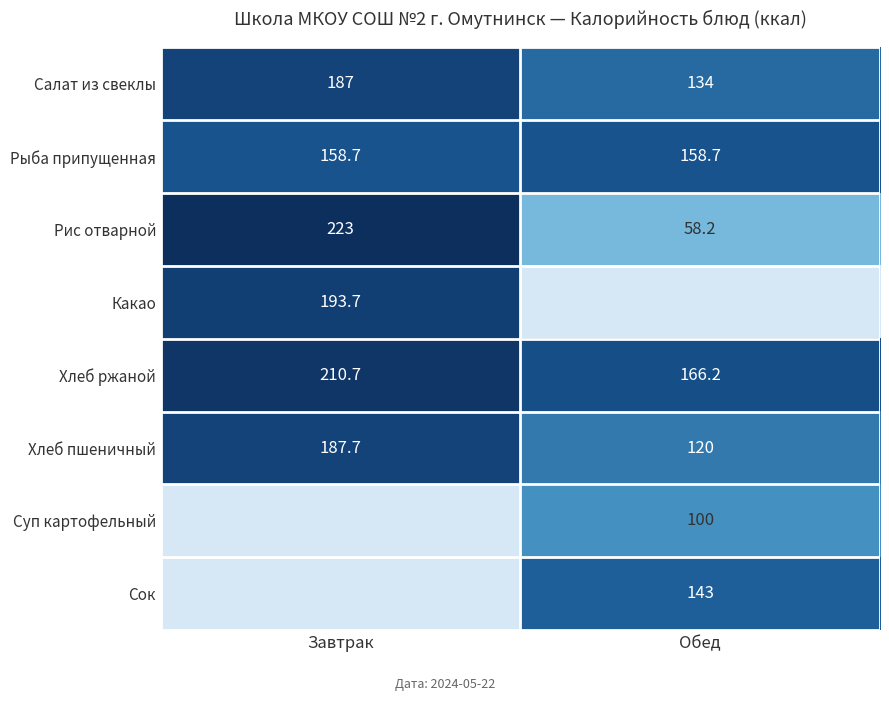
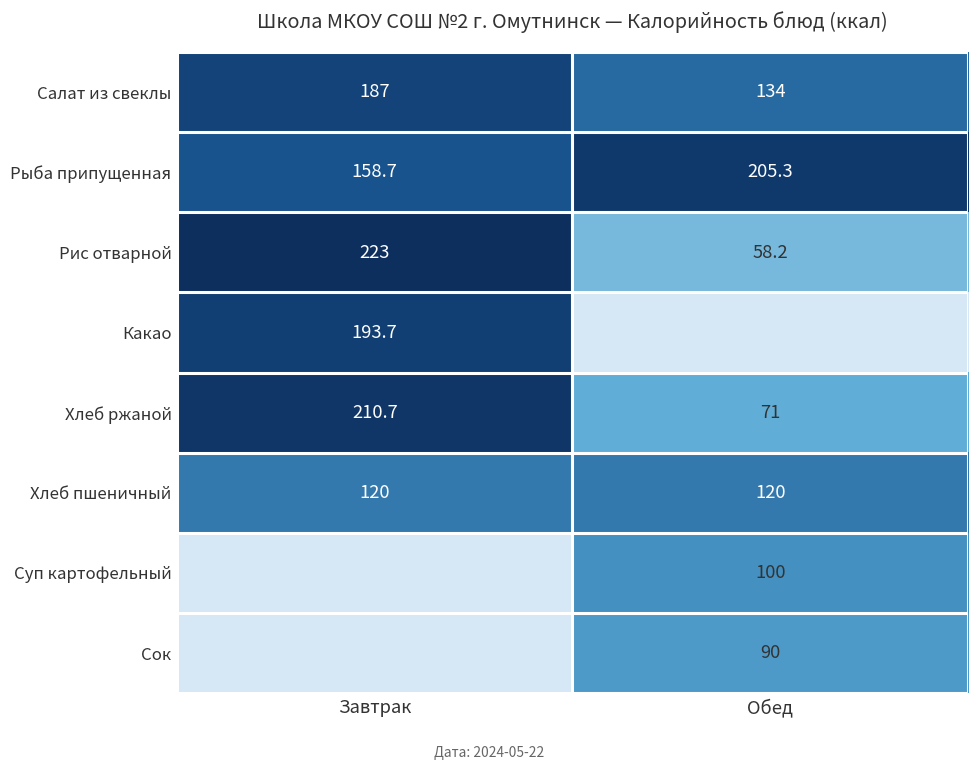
Рыба припущенная, Обед: 158.7 -> 205.3
Хлеб ржаной, Обед: 166.2 -> 71
Хлеб пшеничный, Завтрак: 187.7 -> 120
Сок, Обед: 143 -> 90
